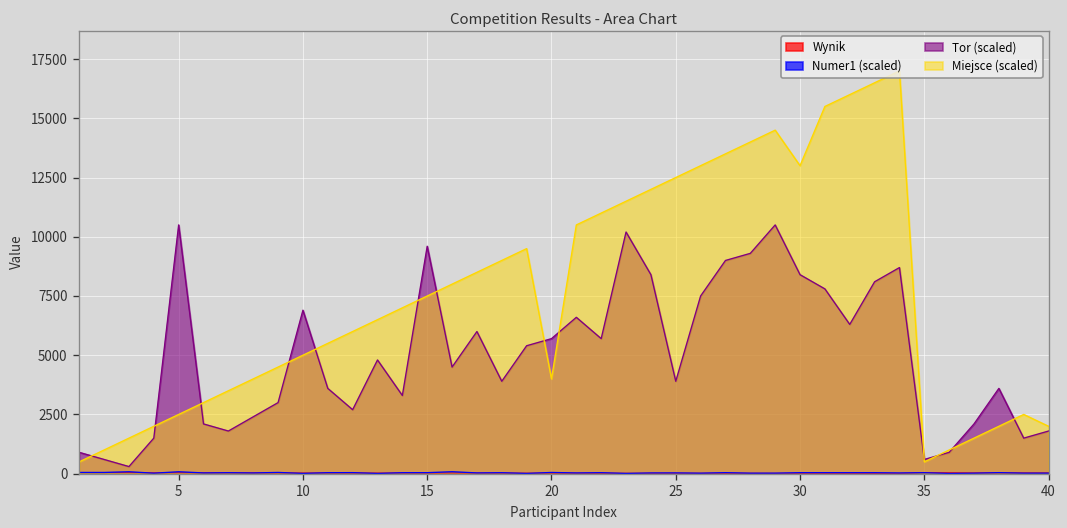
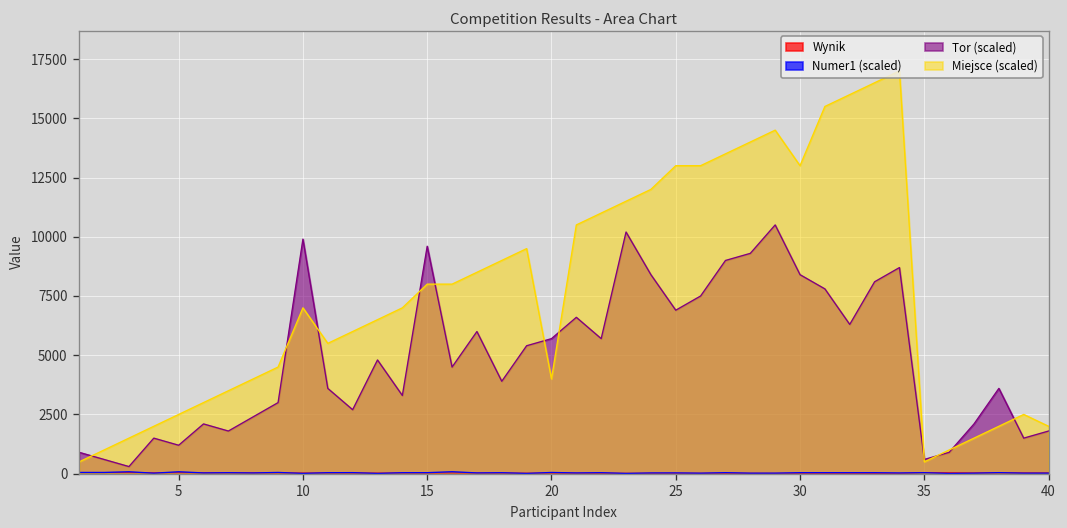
Tor (scaled), 5: 10500 -> 1200
Tor (scaled), 10: 6900 -> 9900
Miejsce (scaled), 10: 5000 -> 7000
Miejsce (scaled), 15: 7500 -> 8000
Tor (scaled), 25: 3900 -> 6900
Miejsce (scaled), 25: 12500 -> 13000
